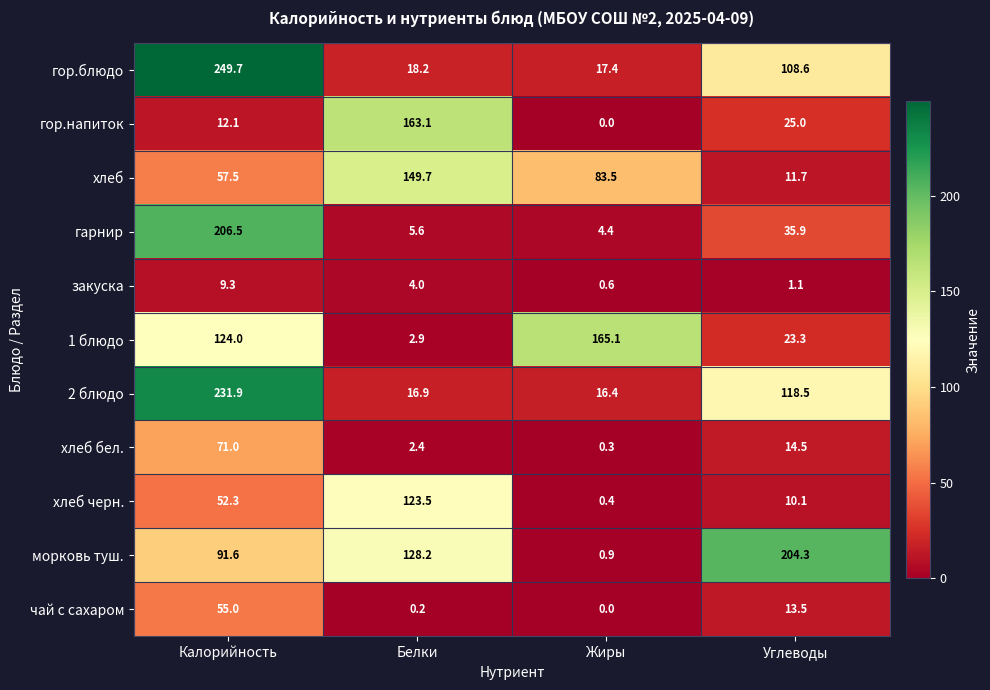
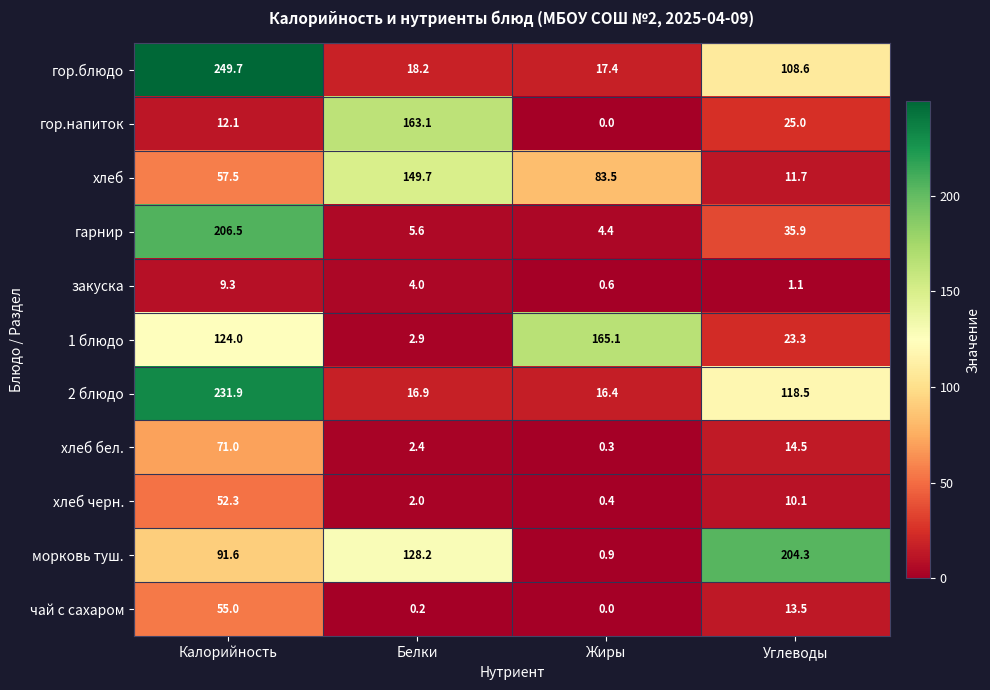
хлеб черн., Белки: 123.5 -> 2.0
